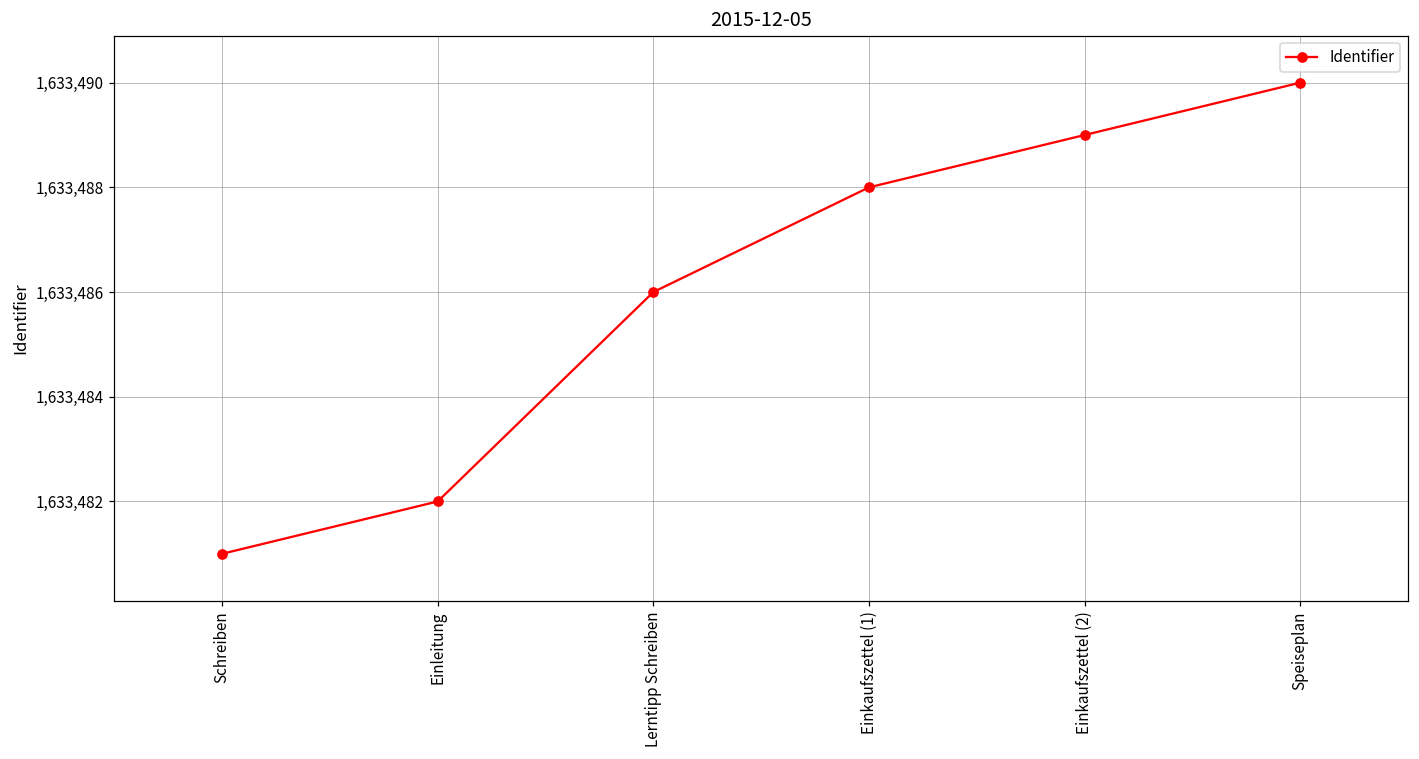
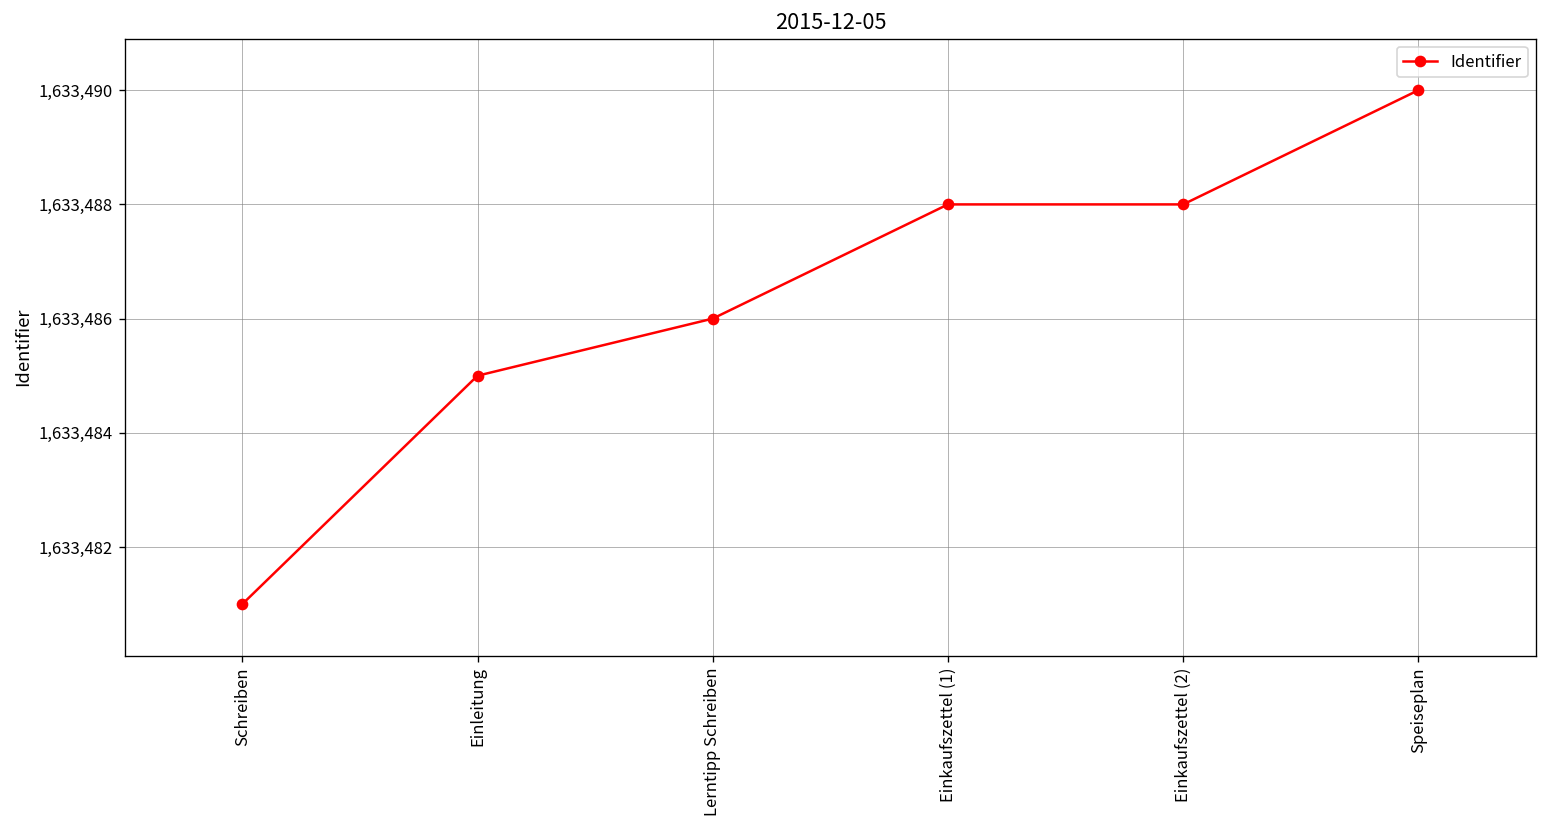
Einleitung: 1,633,482 -> 1,633,485
Einkaufszettel (2): 1,633,489 -> 1,633,488
